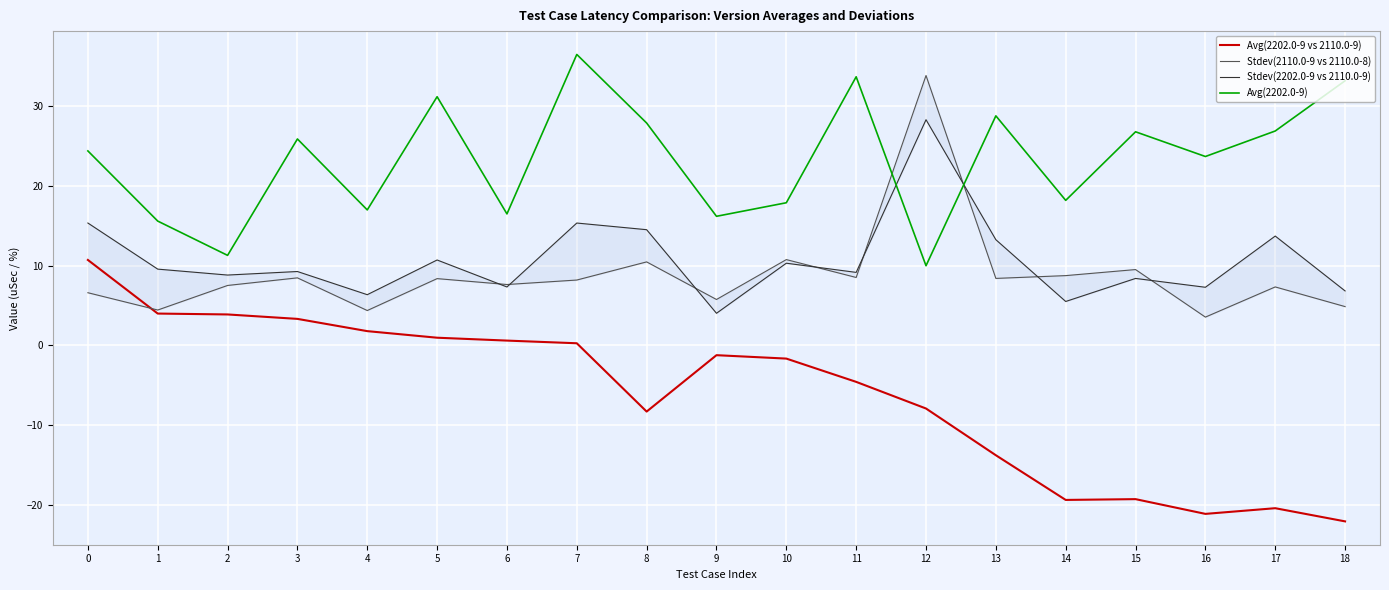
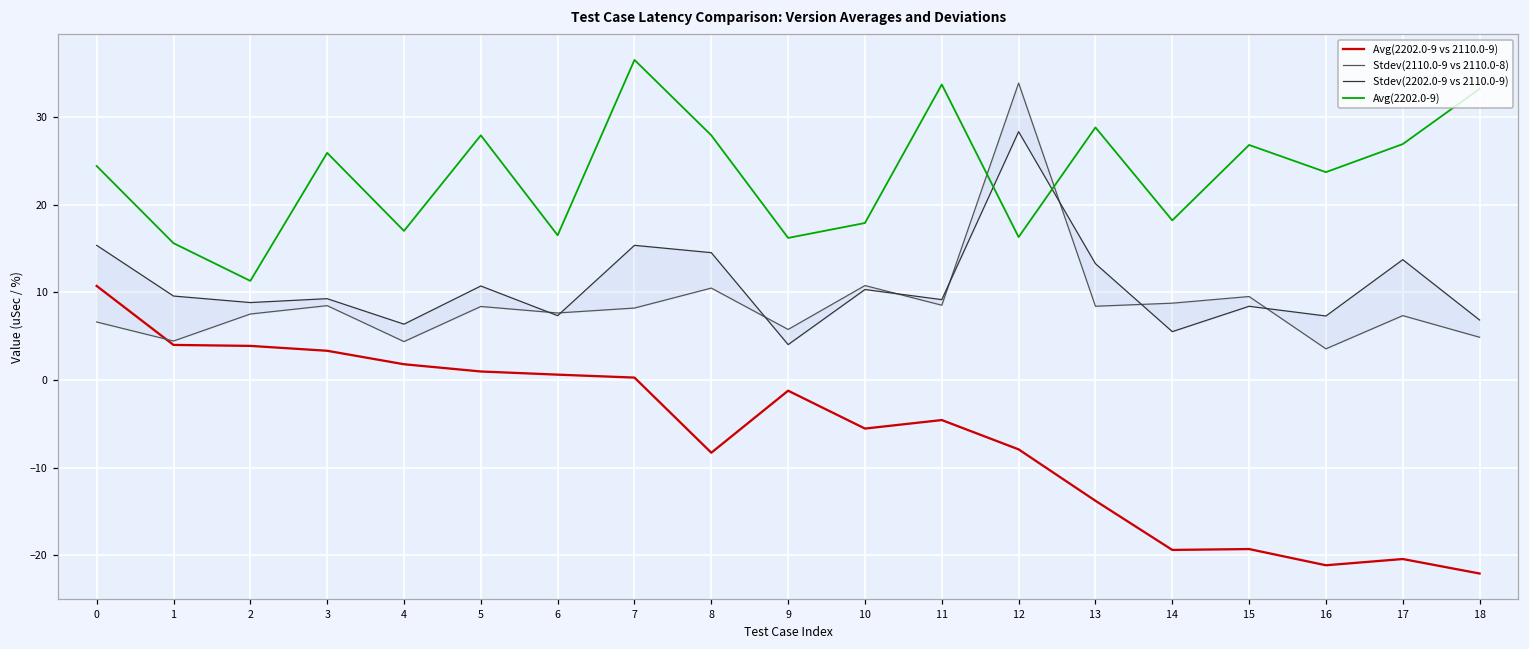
Avg(2202.0-9), 5: 31 -> 28
Avg(2202.0-9 vs 2110.0-9), 10: -2 -> -6
Avg(2202.0-9), 12: 10 -> 16
